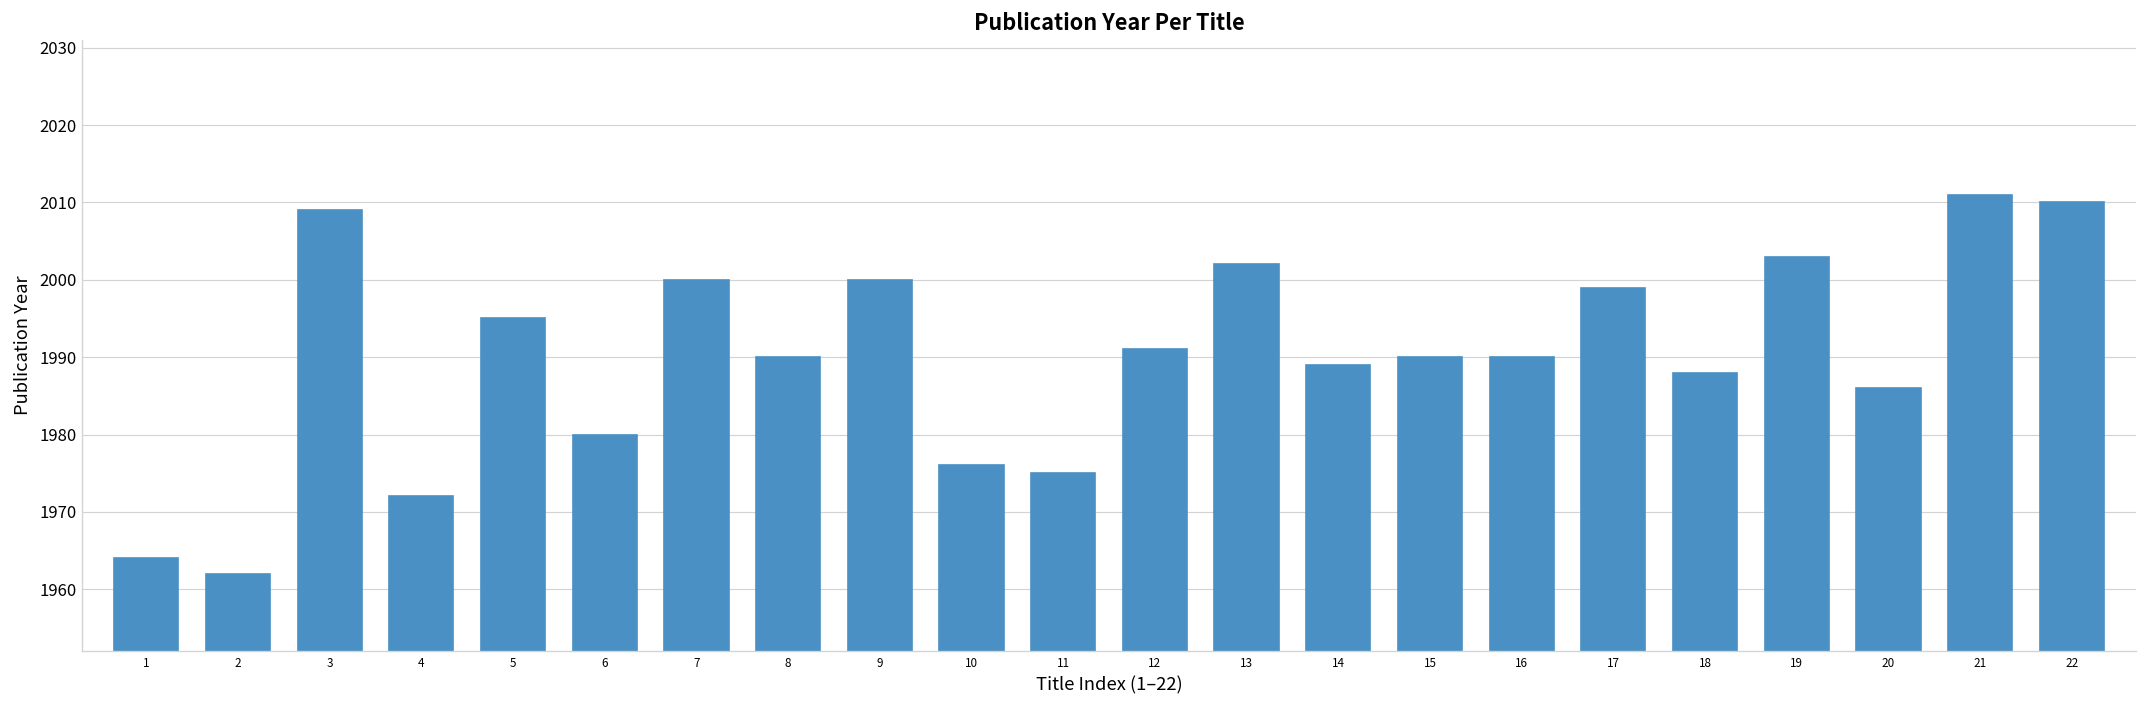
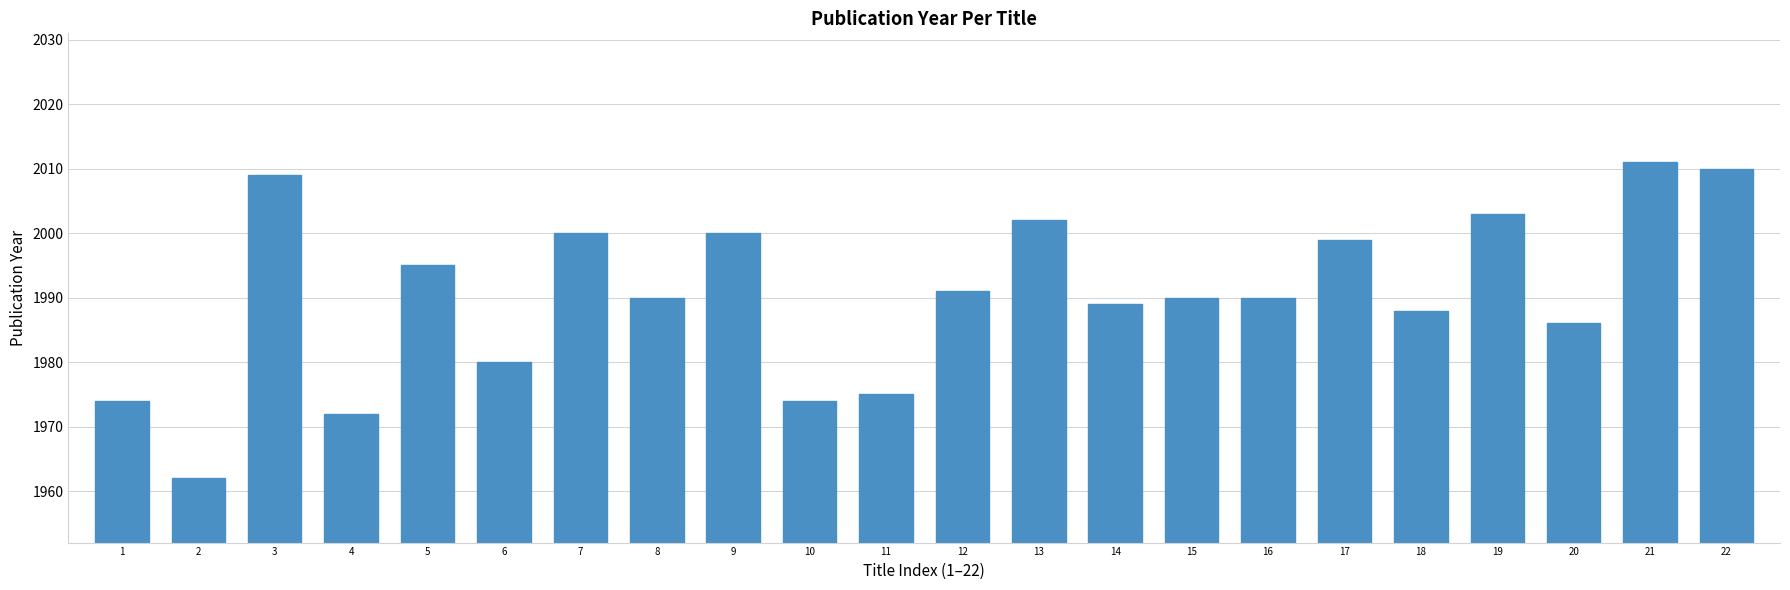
1: 1964 -> 1974
10: 1976 -> 1974
